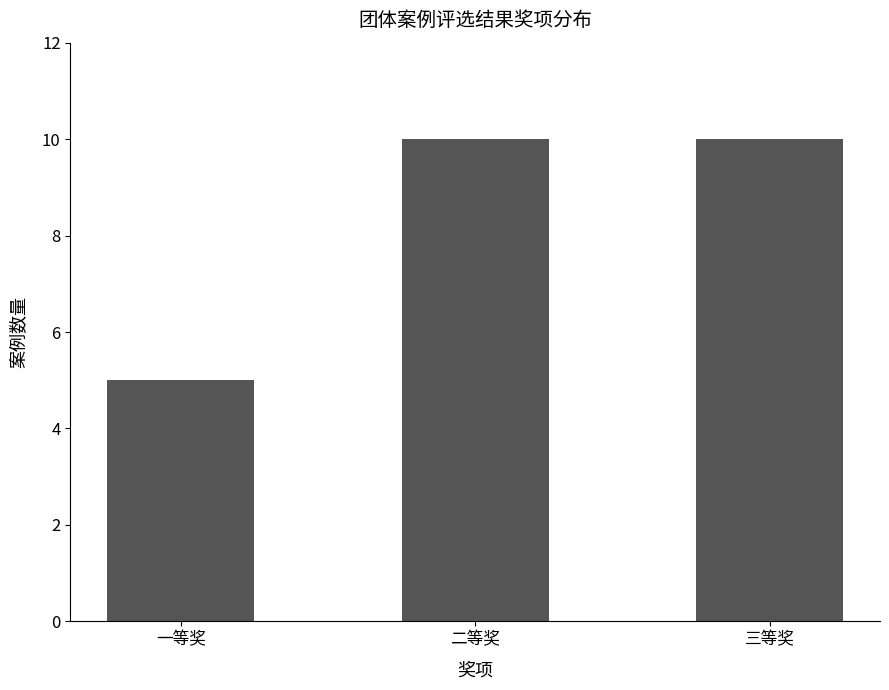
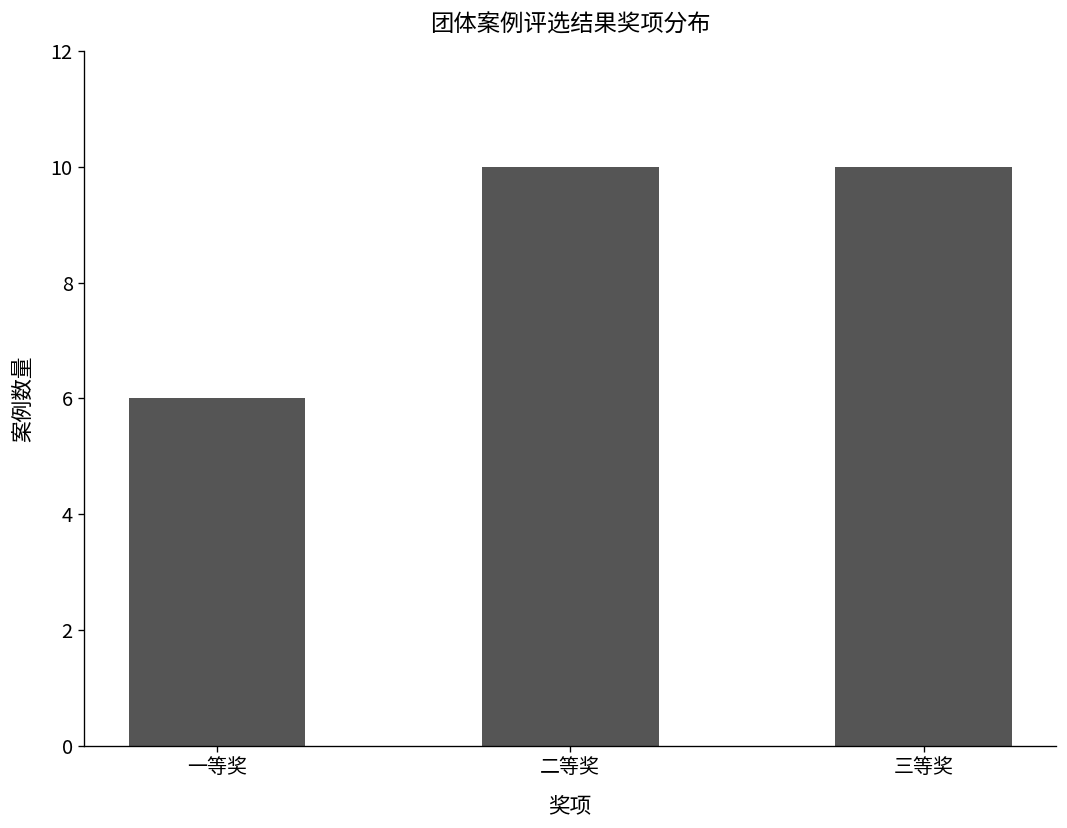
一等奖: 5 -> 6
